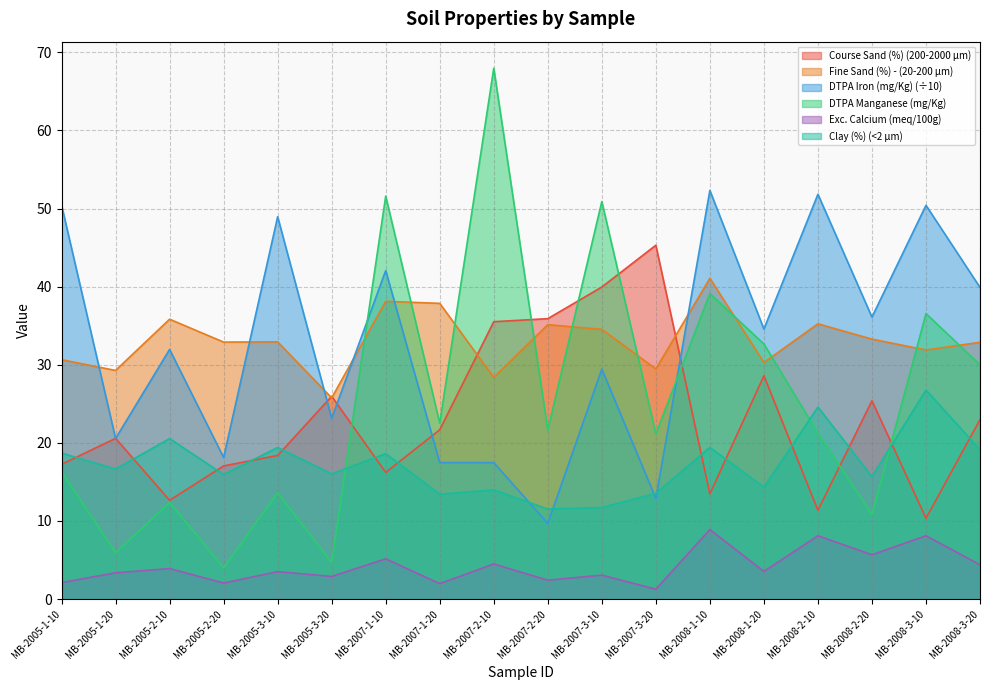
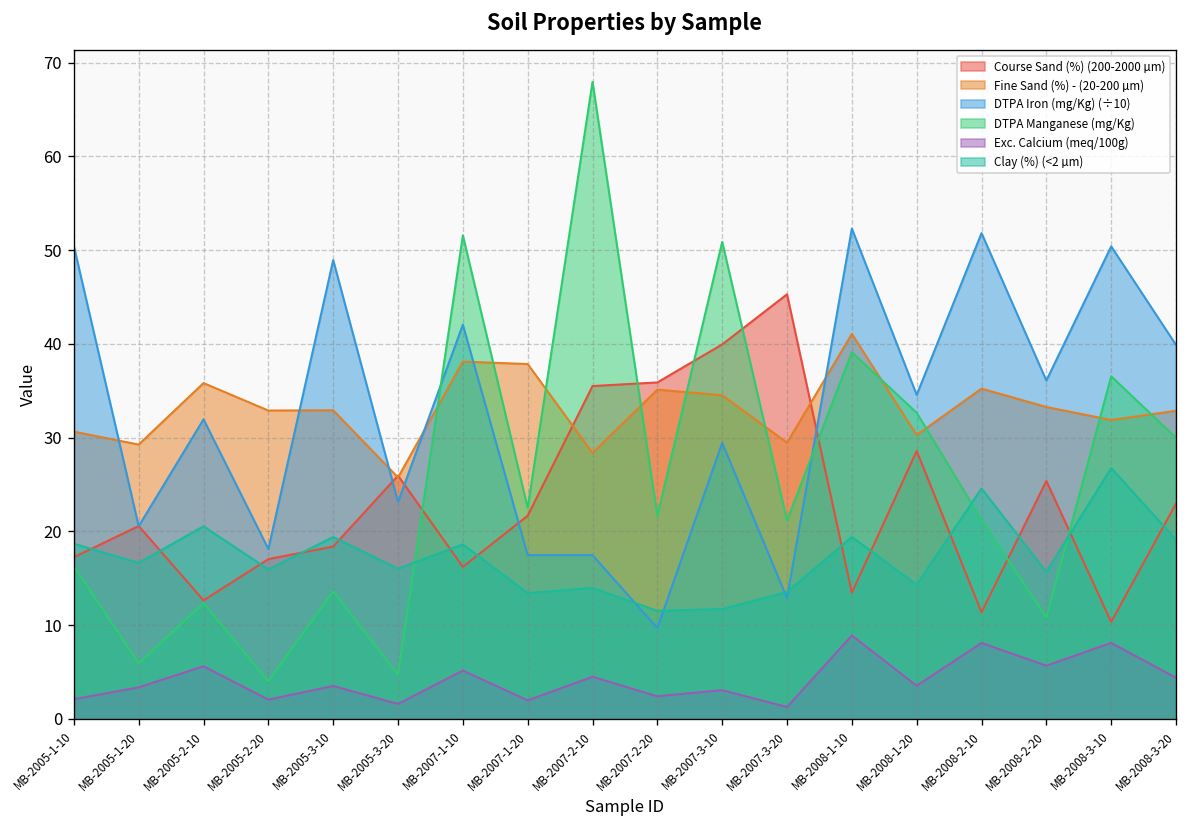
Exc. Calcium (meq/100g), MB-2005-2-10: 4 -> 6
Exc. Calcium (meq/100g), MB-2005-3-20: 3 -> 2
